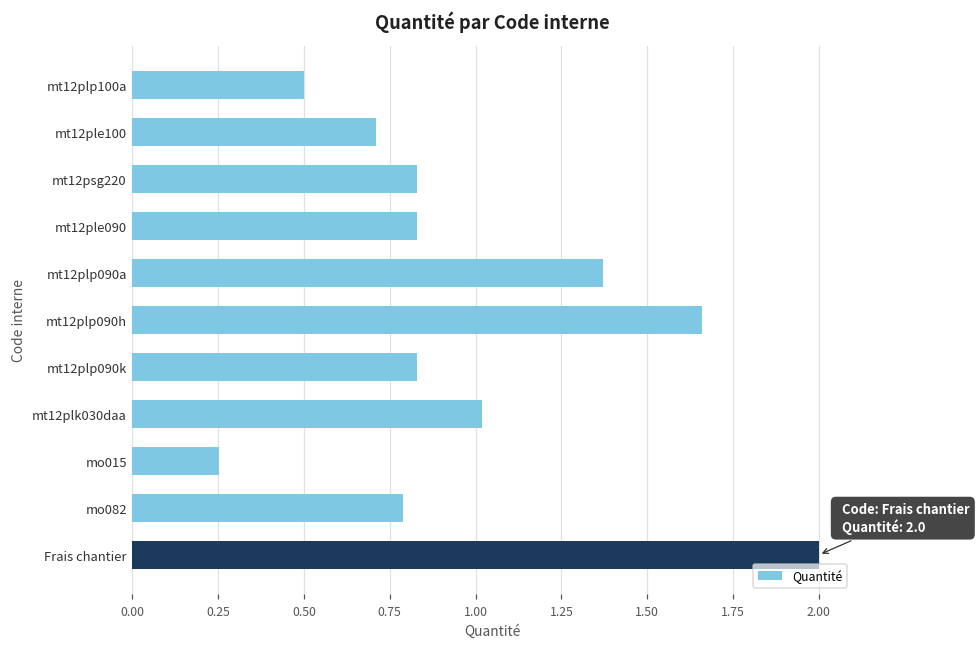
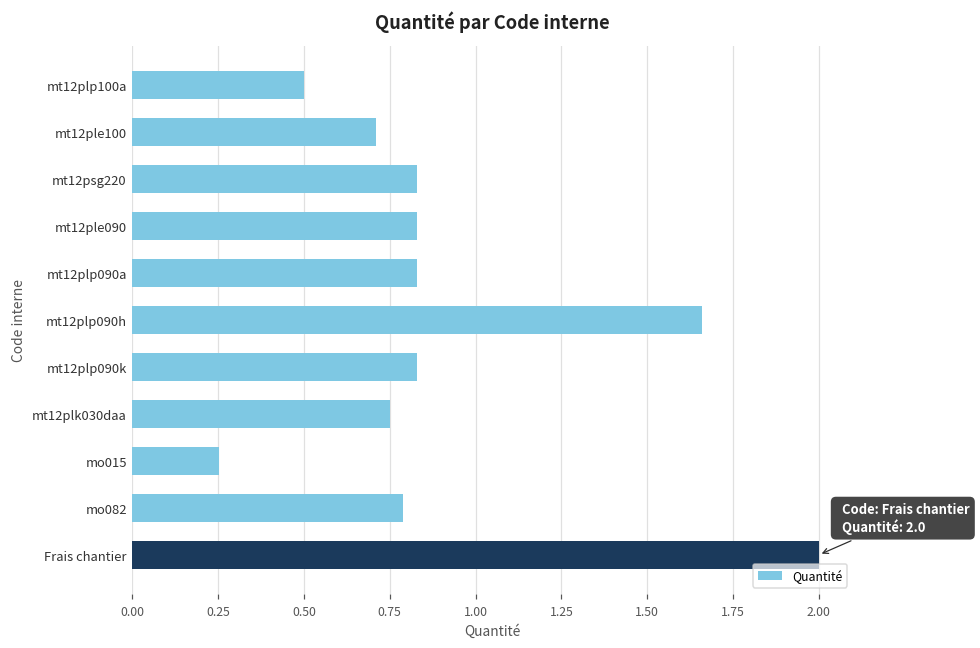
mt12plp090a: 1.37 -> 0.83
mt12plk030daa: 1.02 -> 0.75
